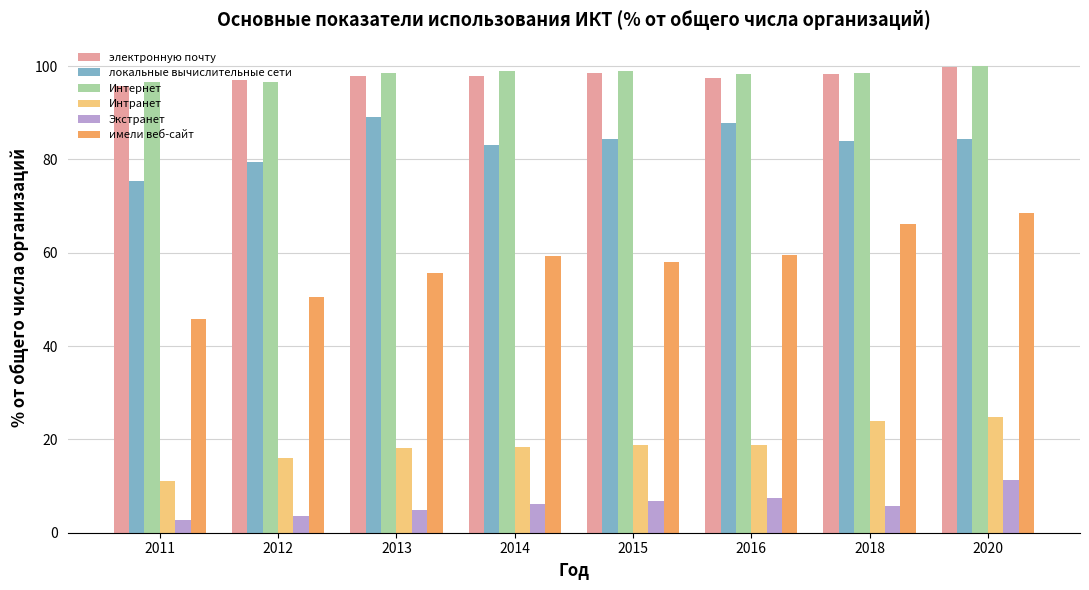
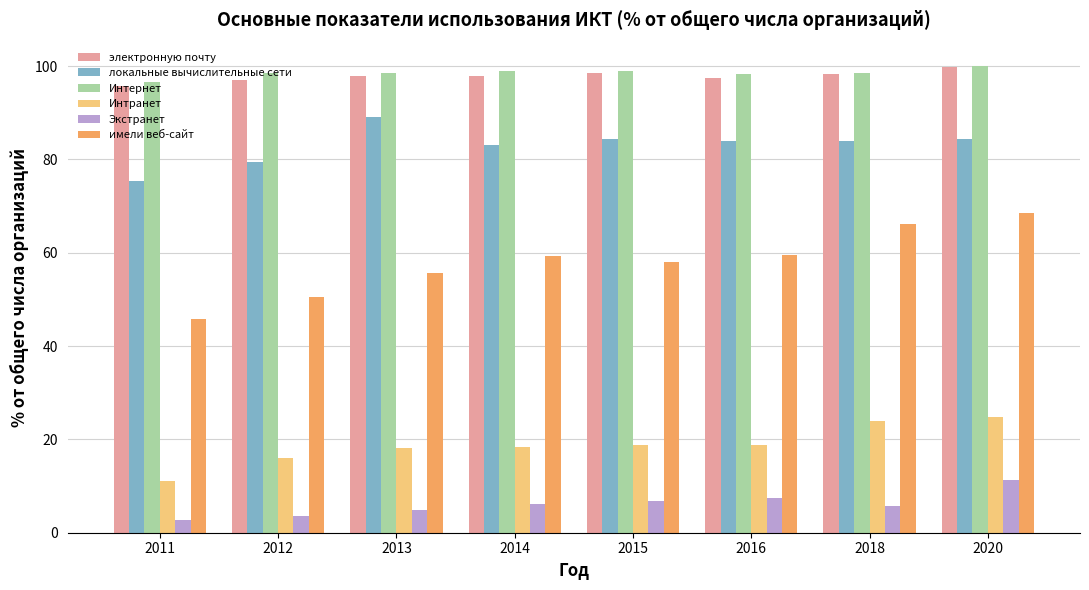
Интернет, 2012: 97 -> 98
локальные вычислительные сети, 2016: 88 -> 84
